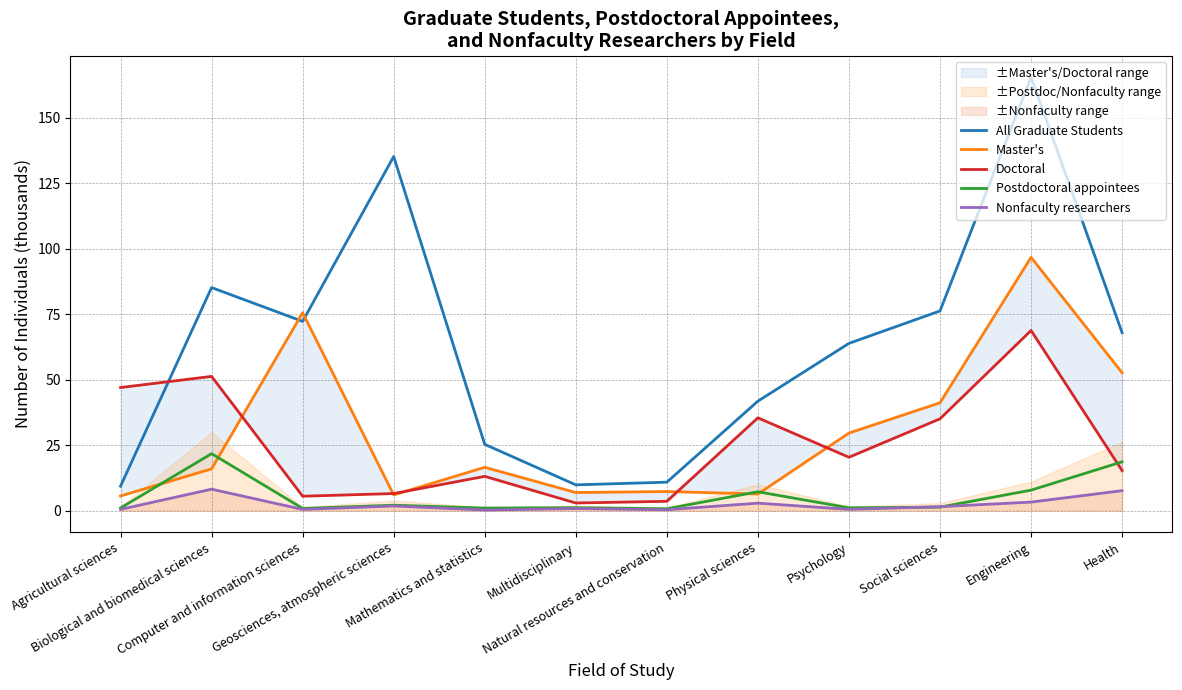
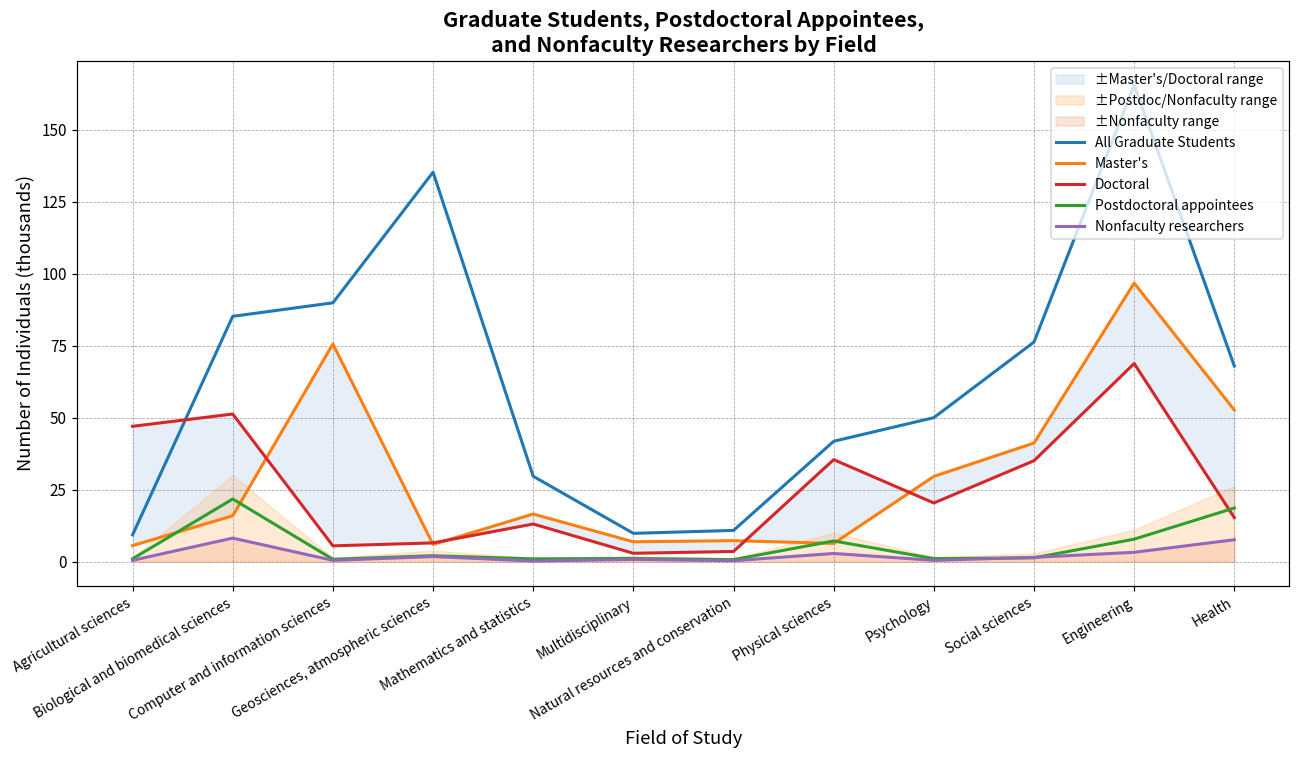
All Graduate Students, Computer and information sciences: 72 -> 90
All Graduate Students, Mathematics and statistics: 25 -> 30
All Graduate Students, Psychology: 64 -> 50
